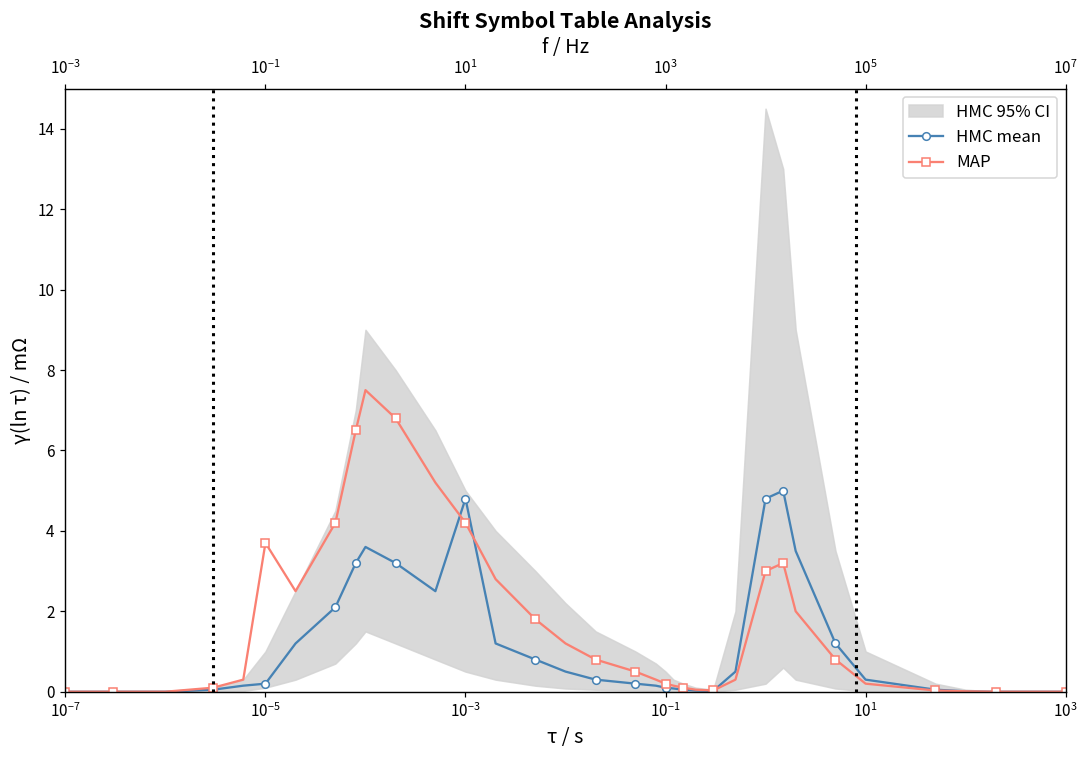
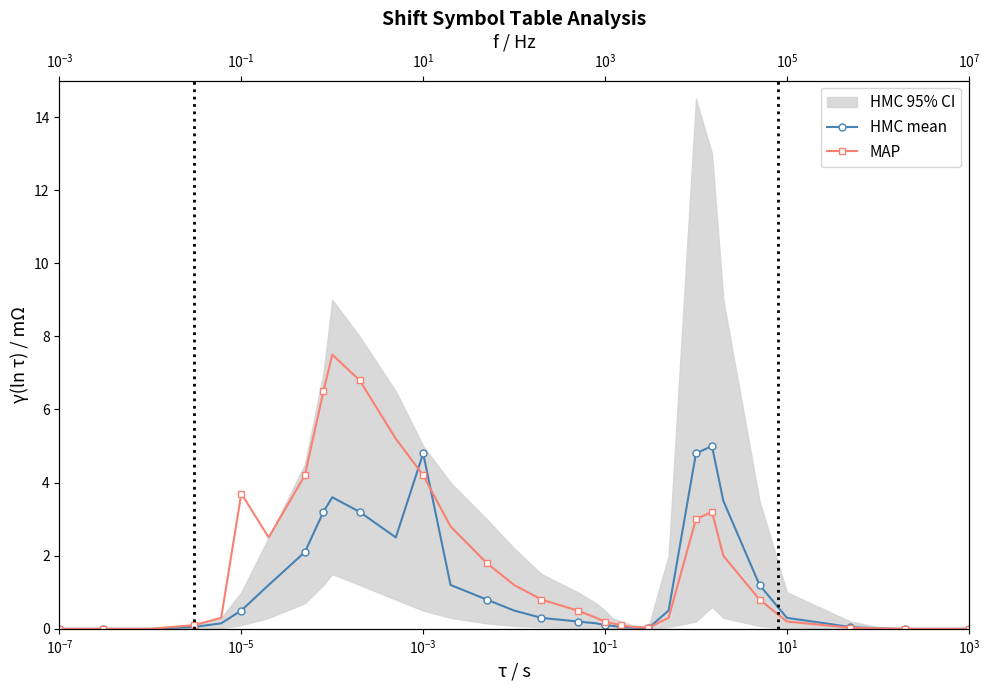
HMC mean, 10^-5: 0.2 -> 0.5
